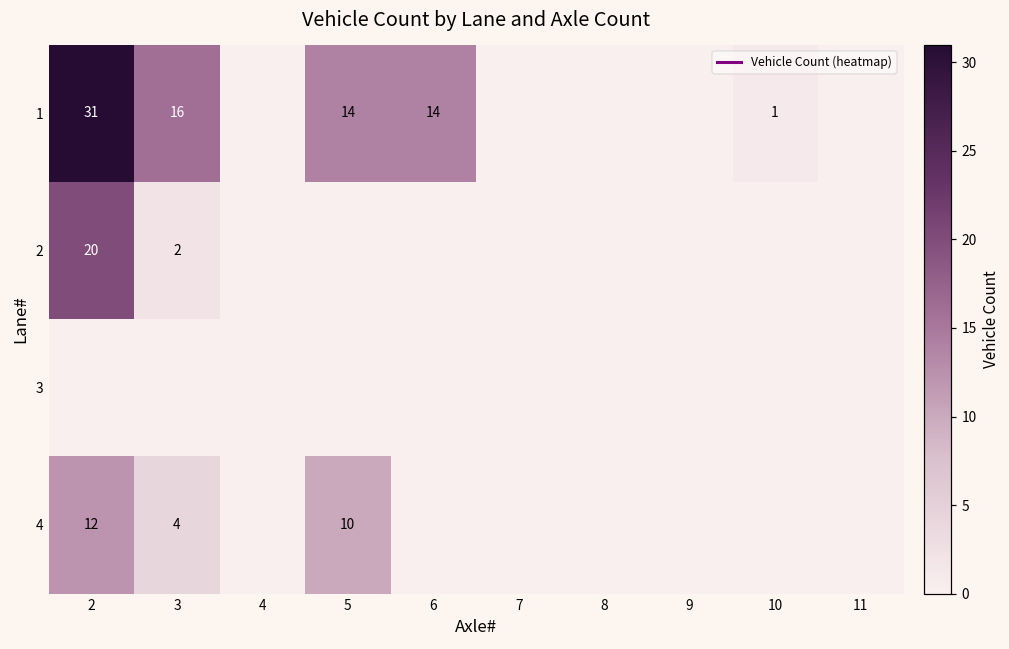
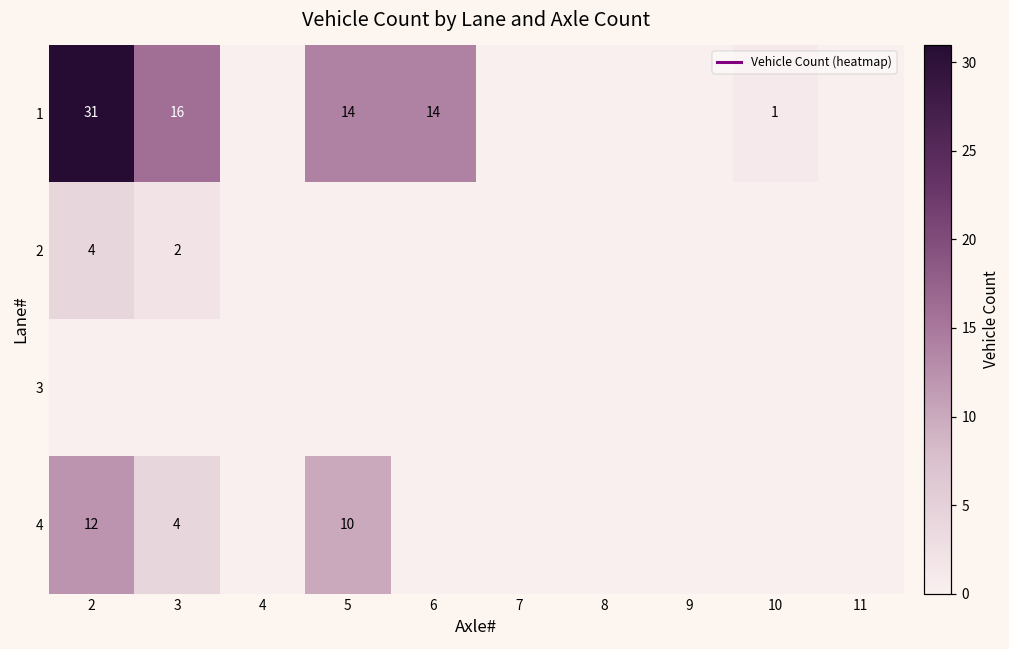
2, 2: 20 -> 4
